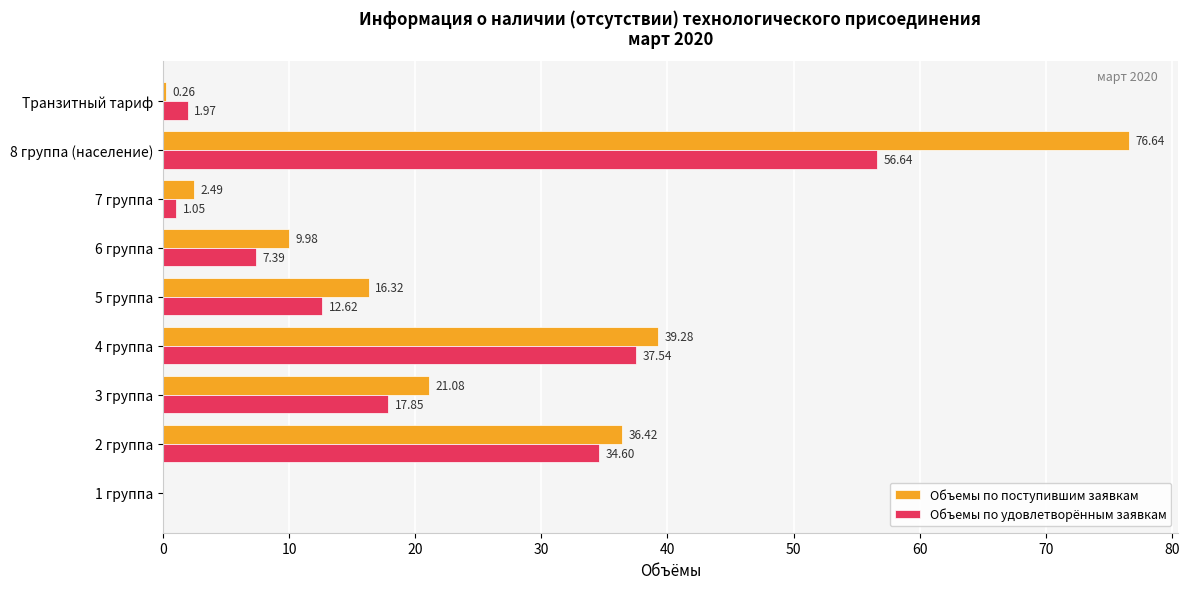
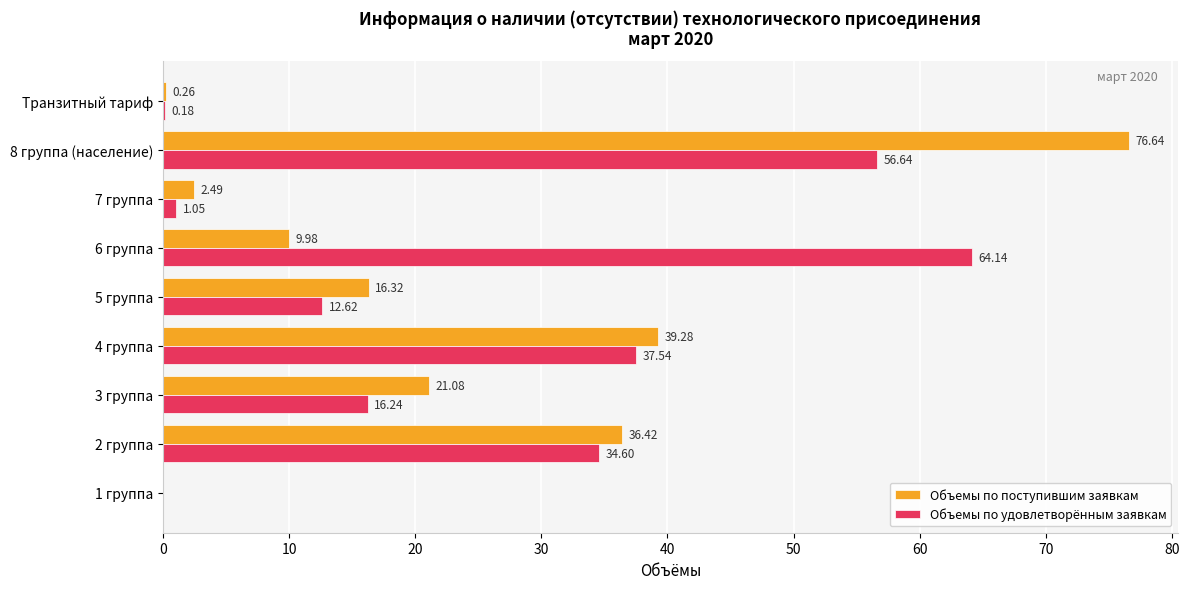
Объемы по удовлетворённым заявкам, Транзитный тариф: 1.97 -> 0.18
Объемы по удовлетворённым заявкам, 6 группа: 7.39 -> 64.14
Объемы по удовлетворённым заявкам, 3 группа: 17.85 -> 16.24
